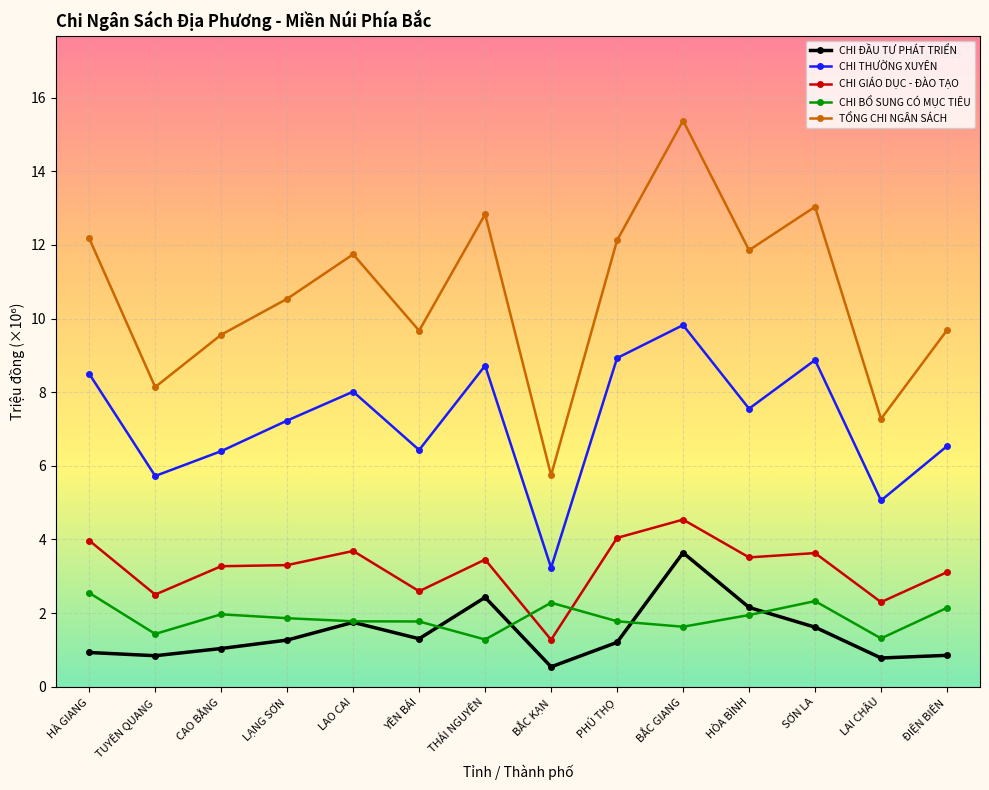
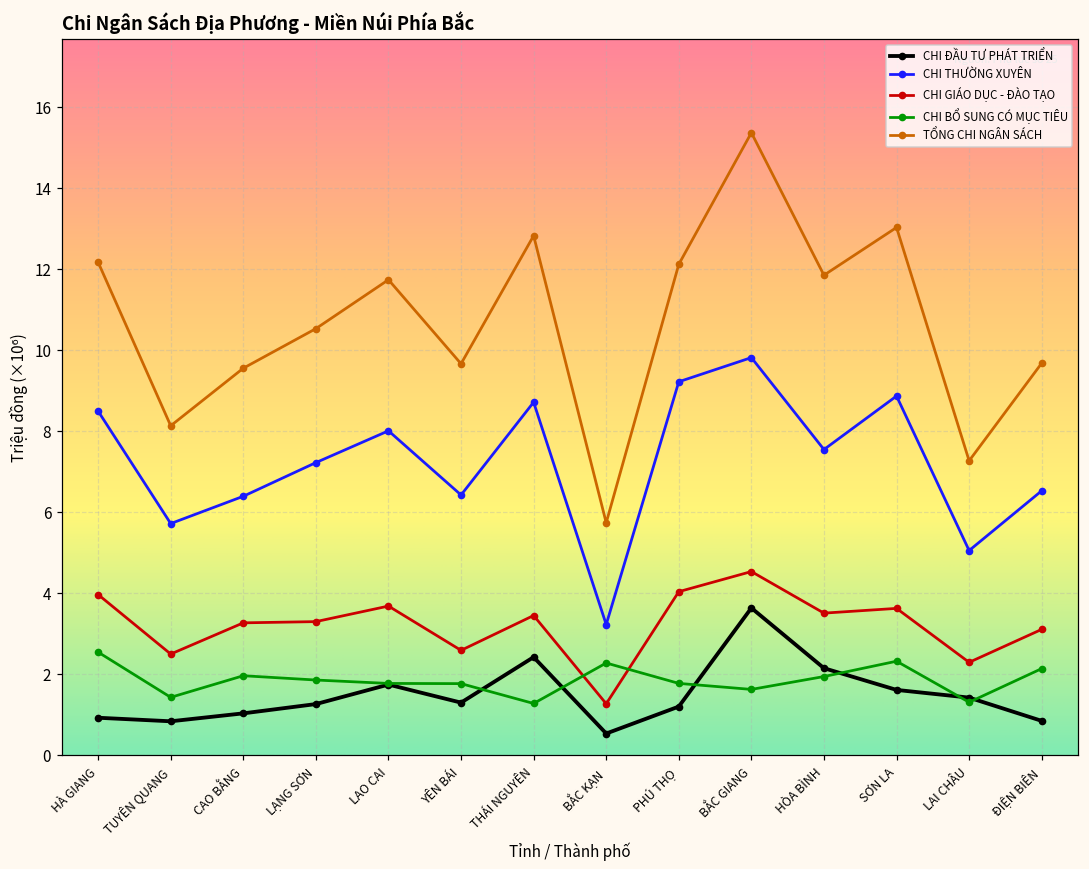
CHI THƯỜNG XUYÊN, PHÚ THỌ: 8.9 -> 9.2
CHI ĐẦU TƯ PHÁT TRIỂN, LAI CHÂU: 0.8 -> 1.4
